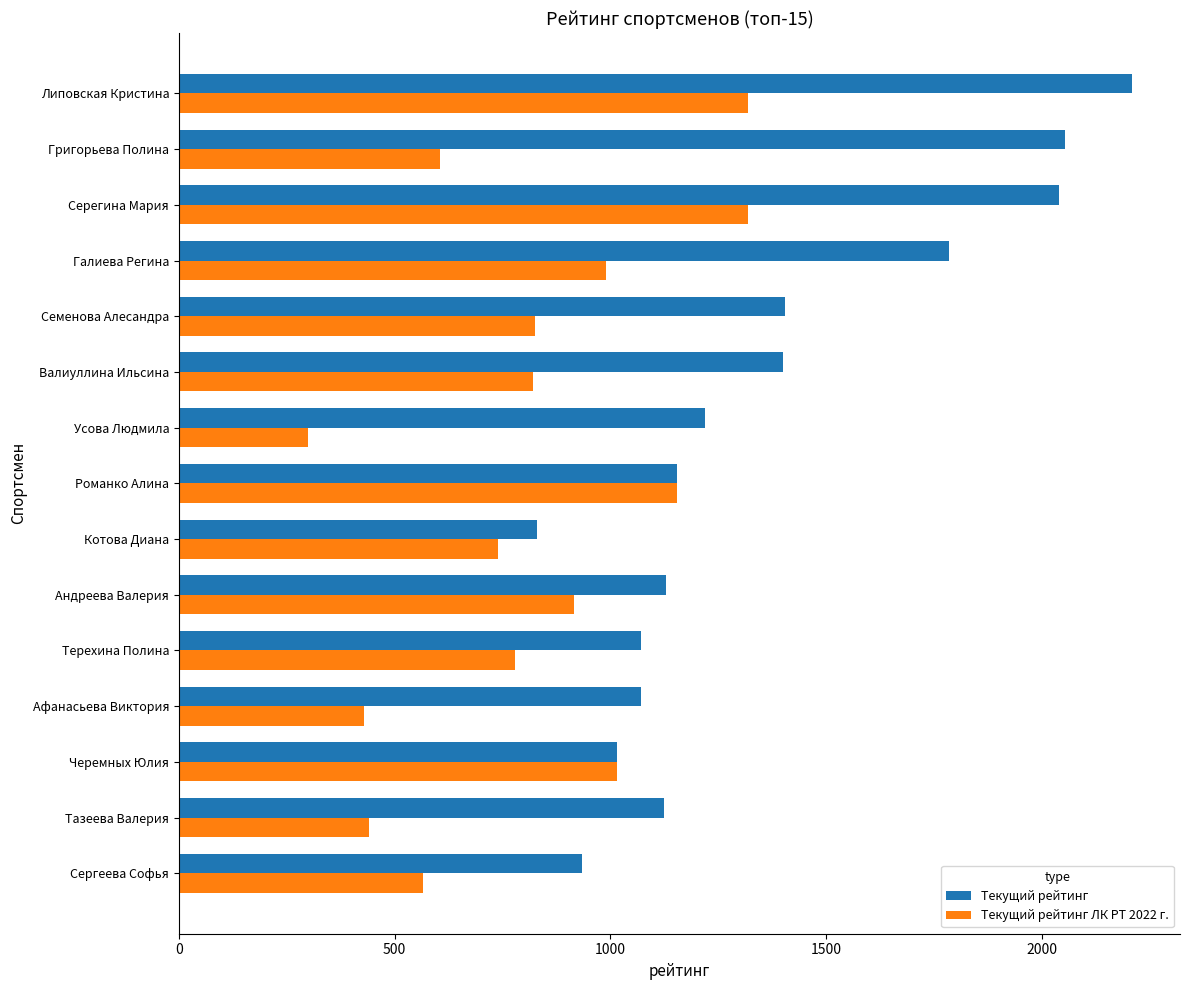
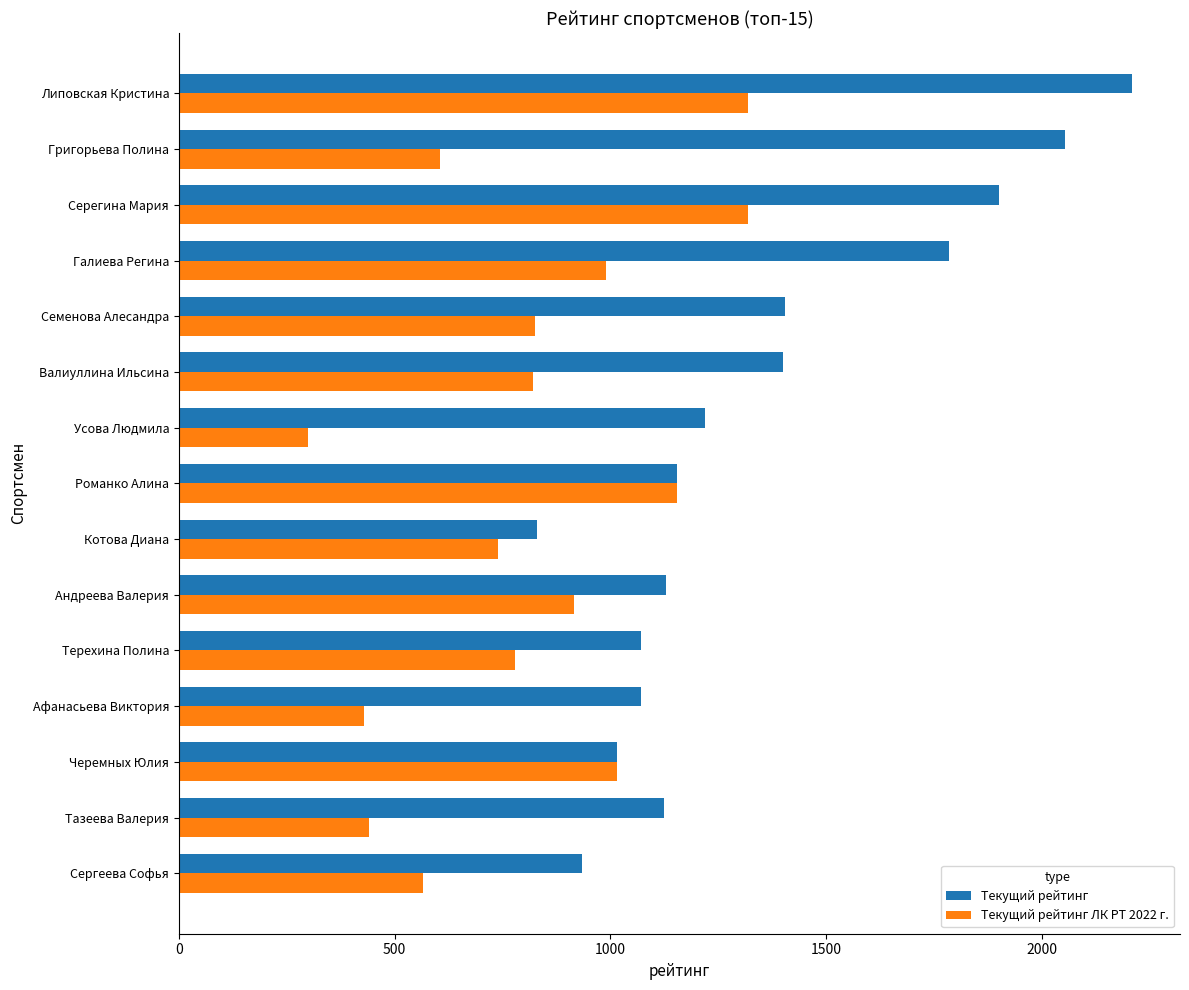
Текущий рейтинг, Серегина Мария: 2040 -> 1900
